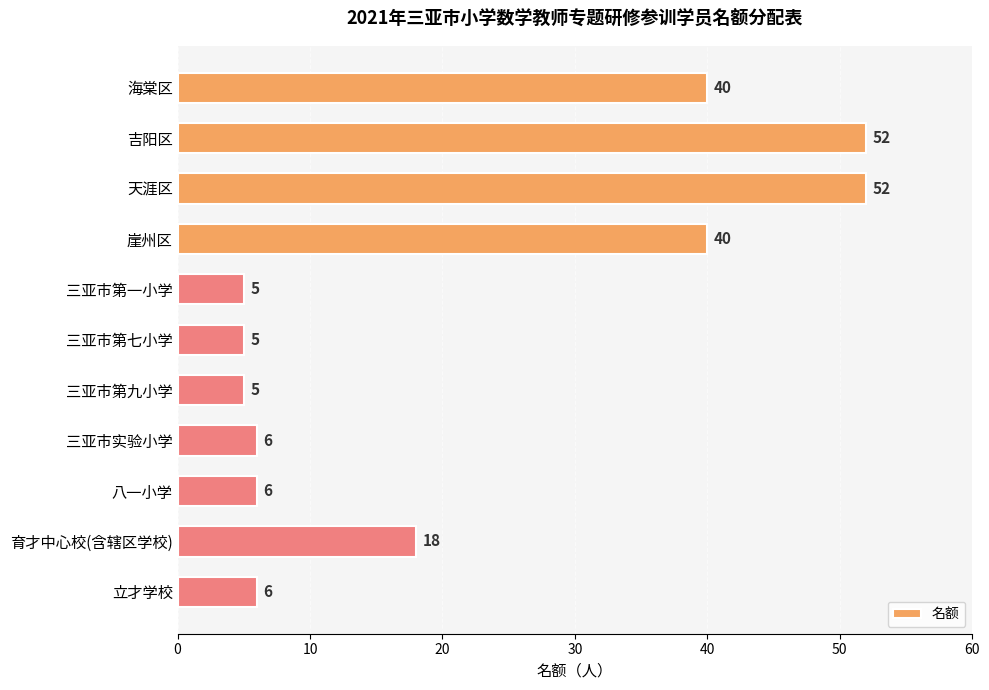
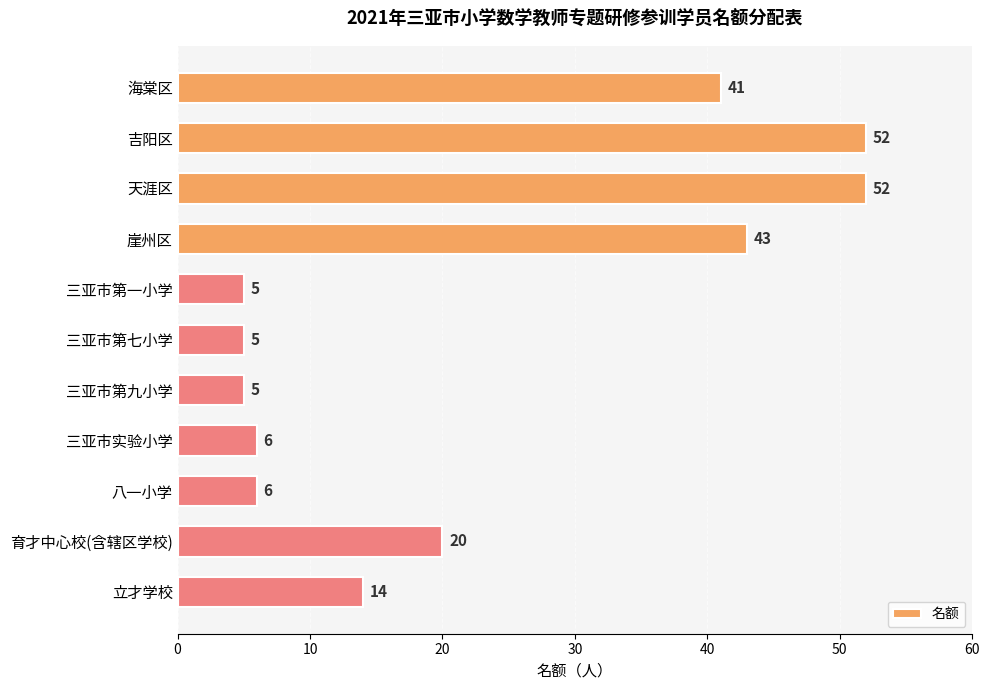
海棠区: 40 -> 41
崖州区: 40 -> 43
育才中心校(含辖区学校): 18 -> 20
立才学校: 6 -> 14
